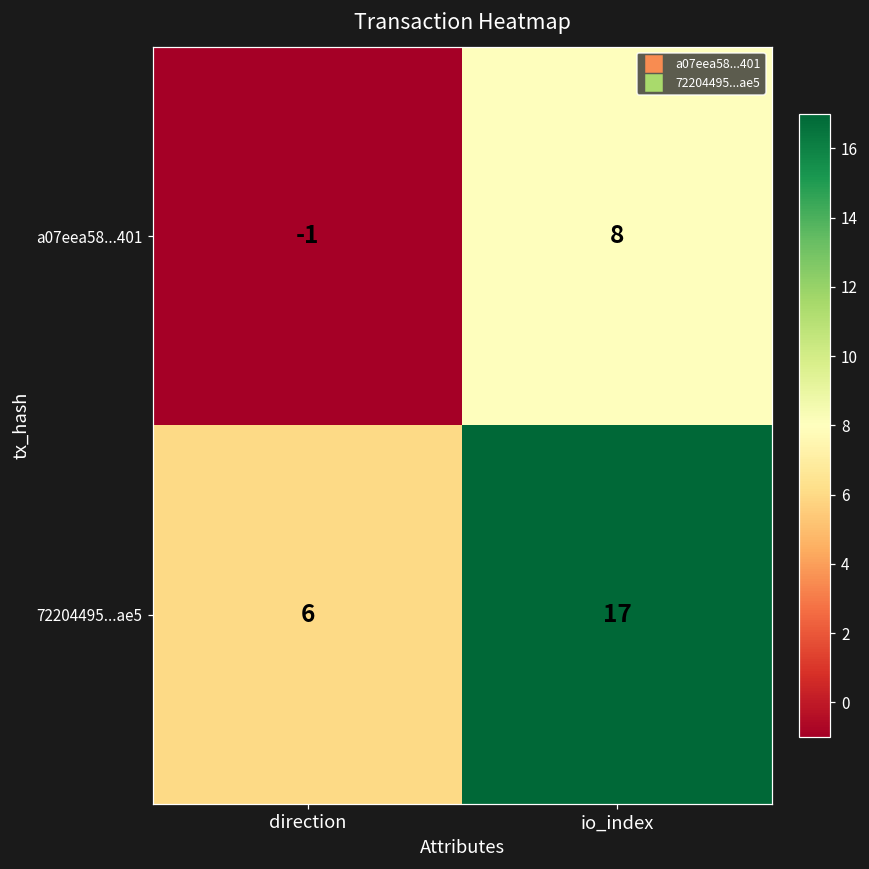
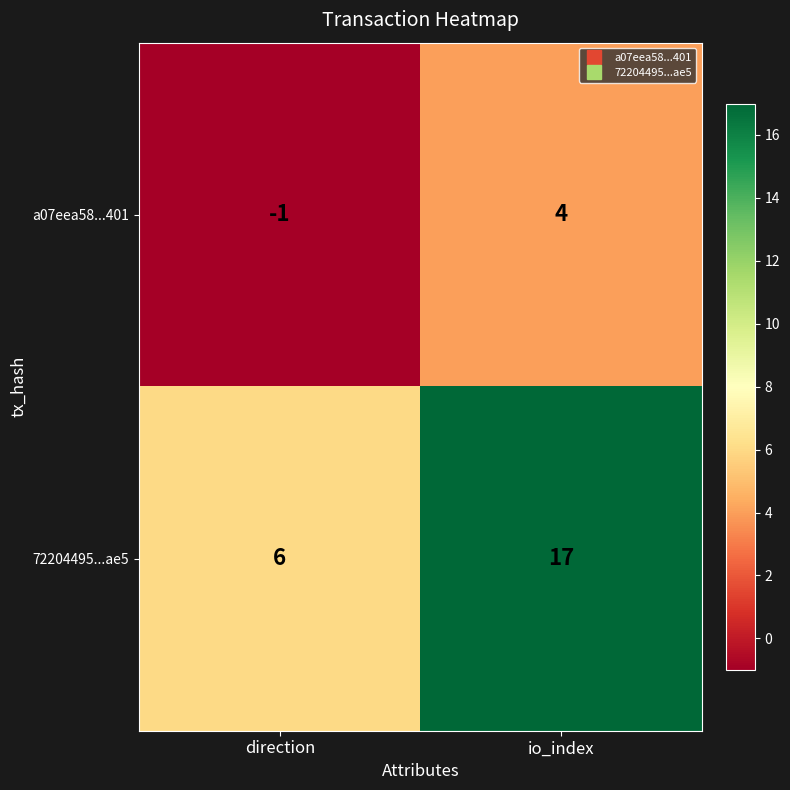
a07eea58...401, io_index: 8 -> 4
